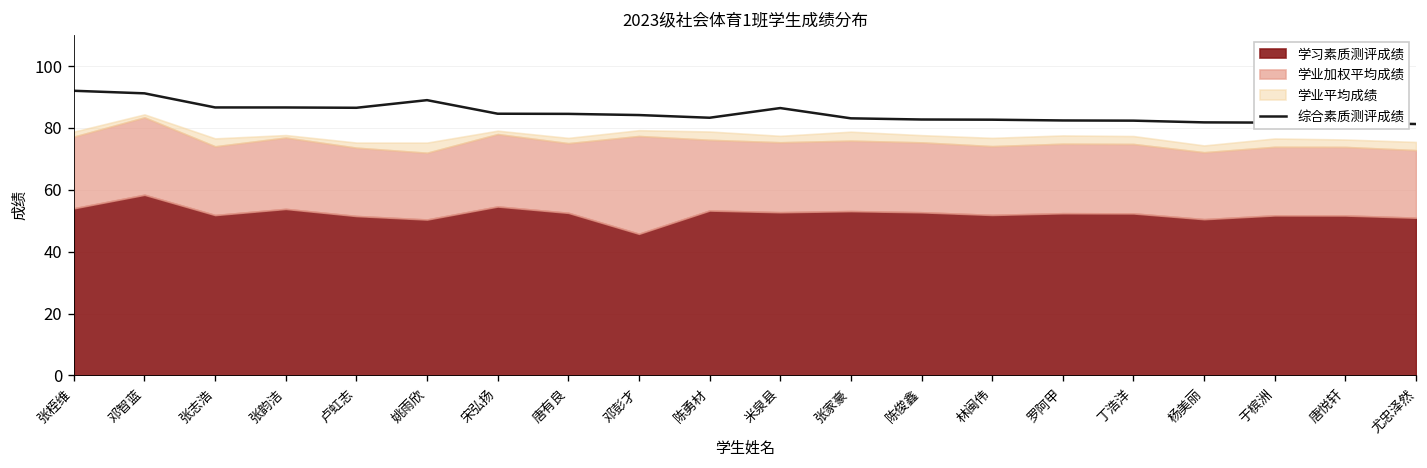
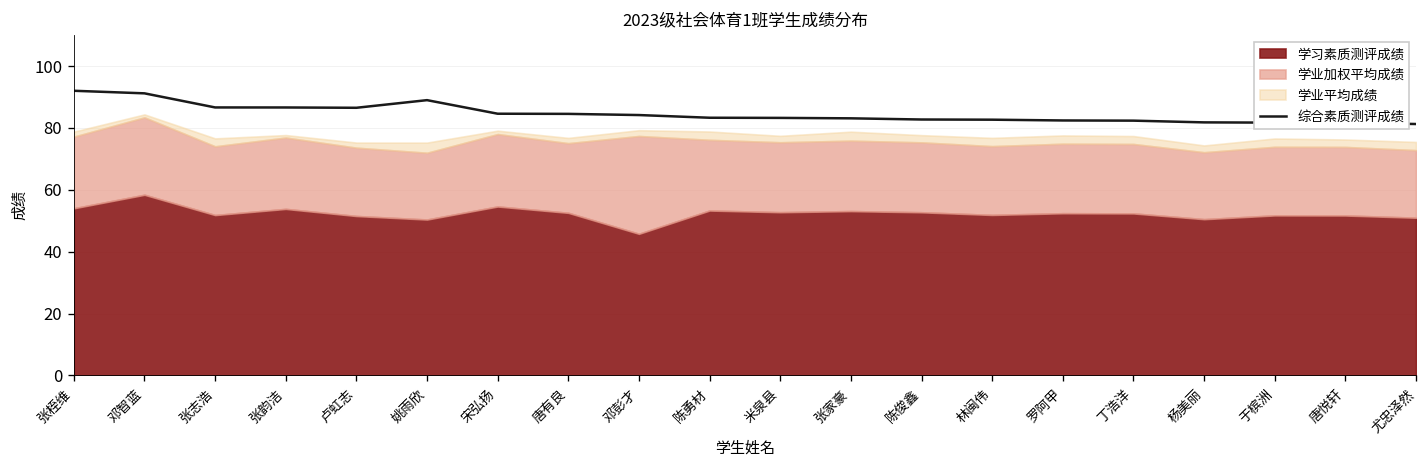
综合素质测评成绩, 米泉县: 86 -> 83
